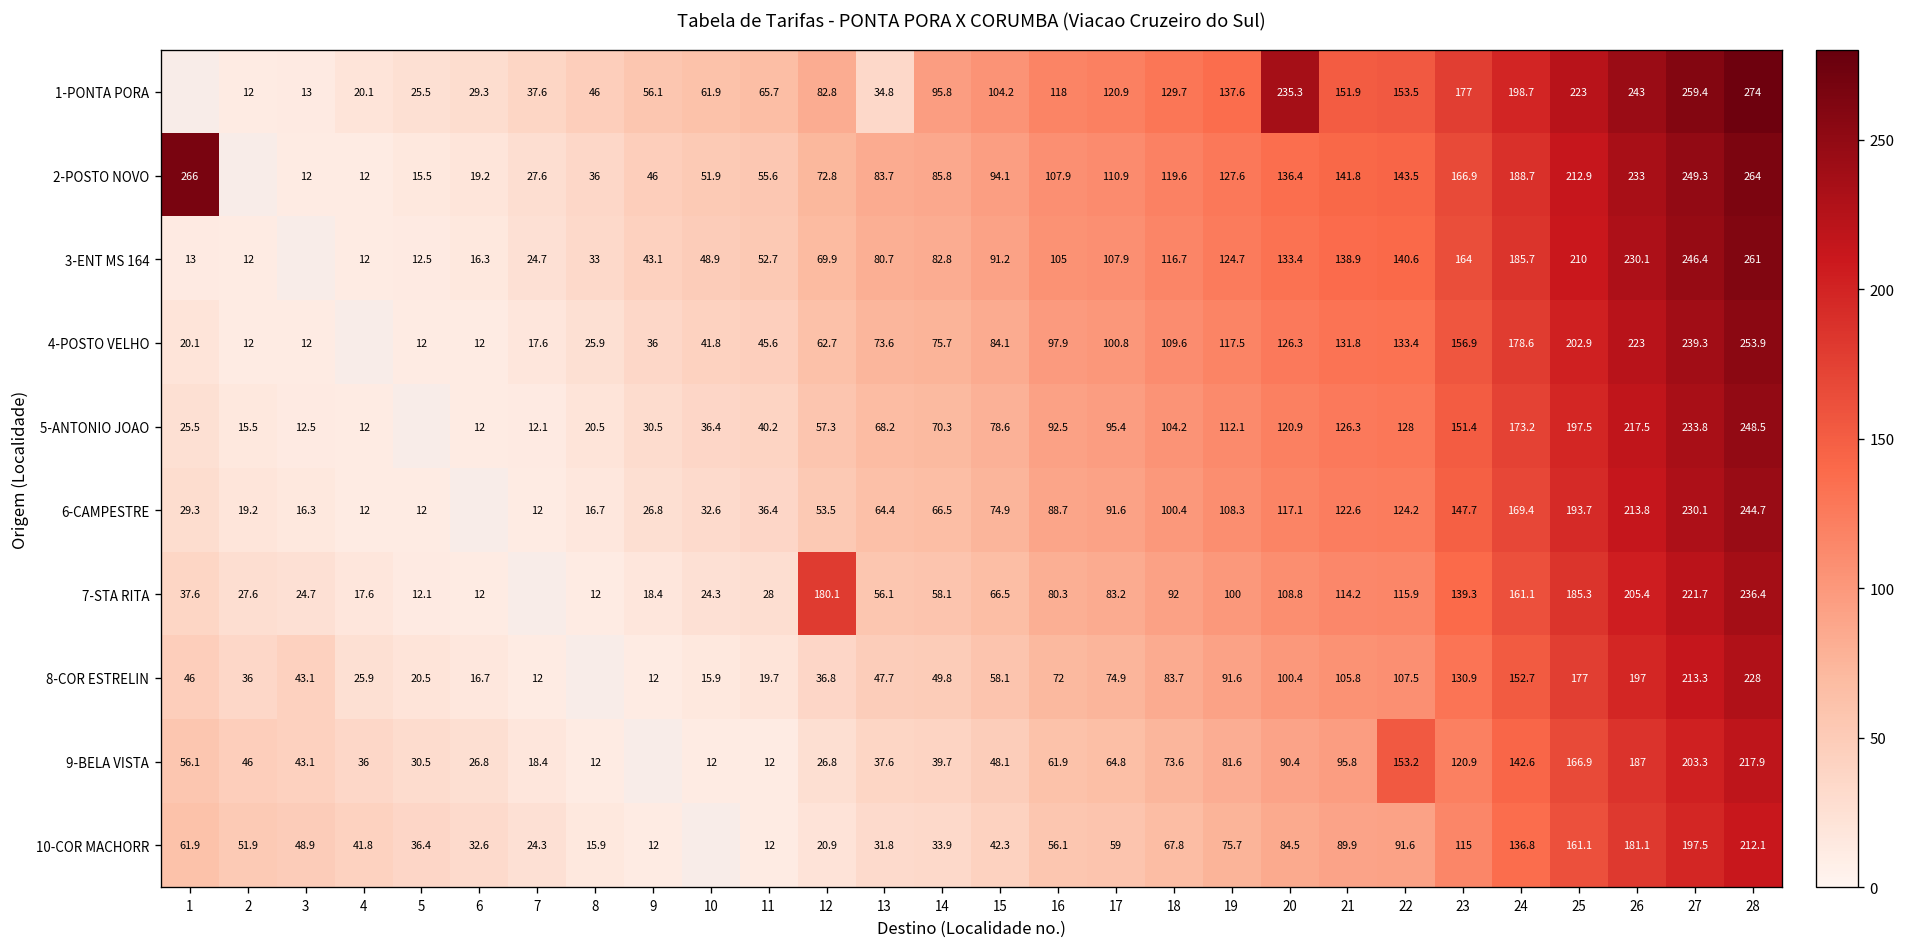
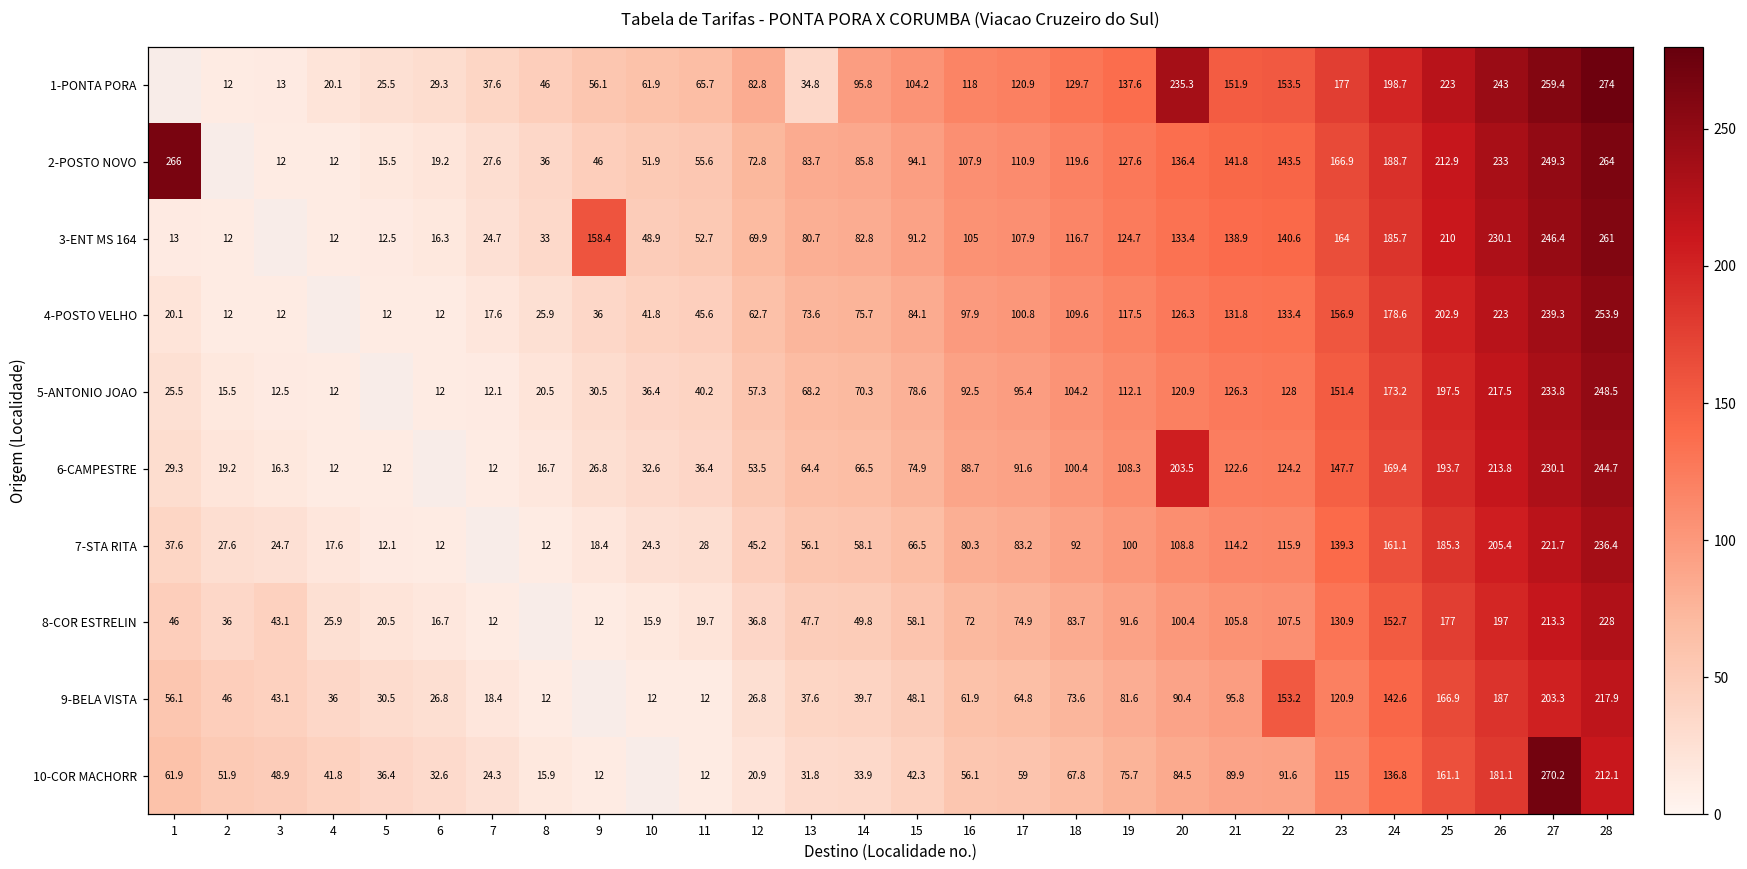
3-ENT MS 164, 9: 43.1 -> 158.4
6-CAMPESTRE, 20: 117.1 -> 203.5
7-STA RITA, 12: 180.1 -> 45.2
10-COR MACHORR, 27: 197.5 -> 270.2
